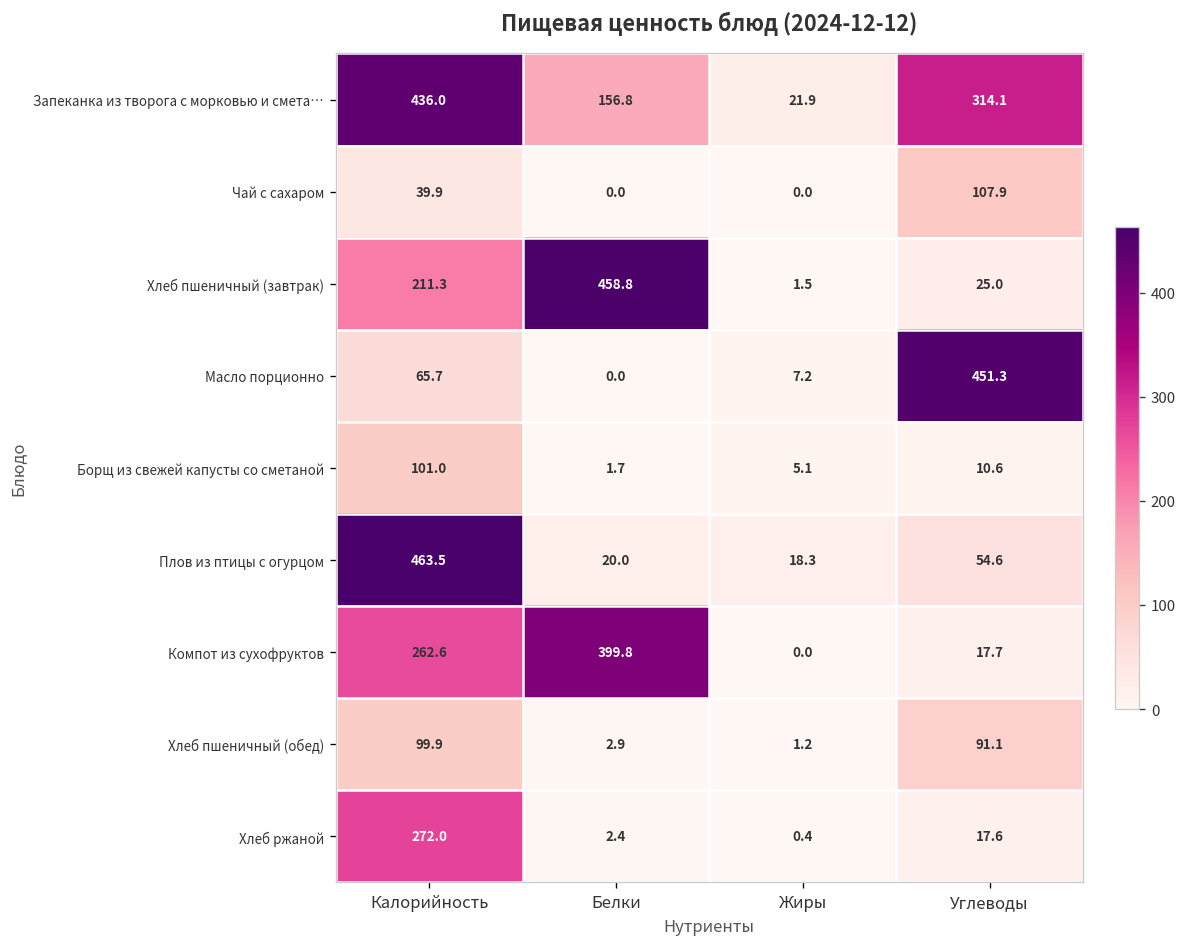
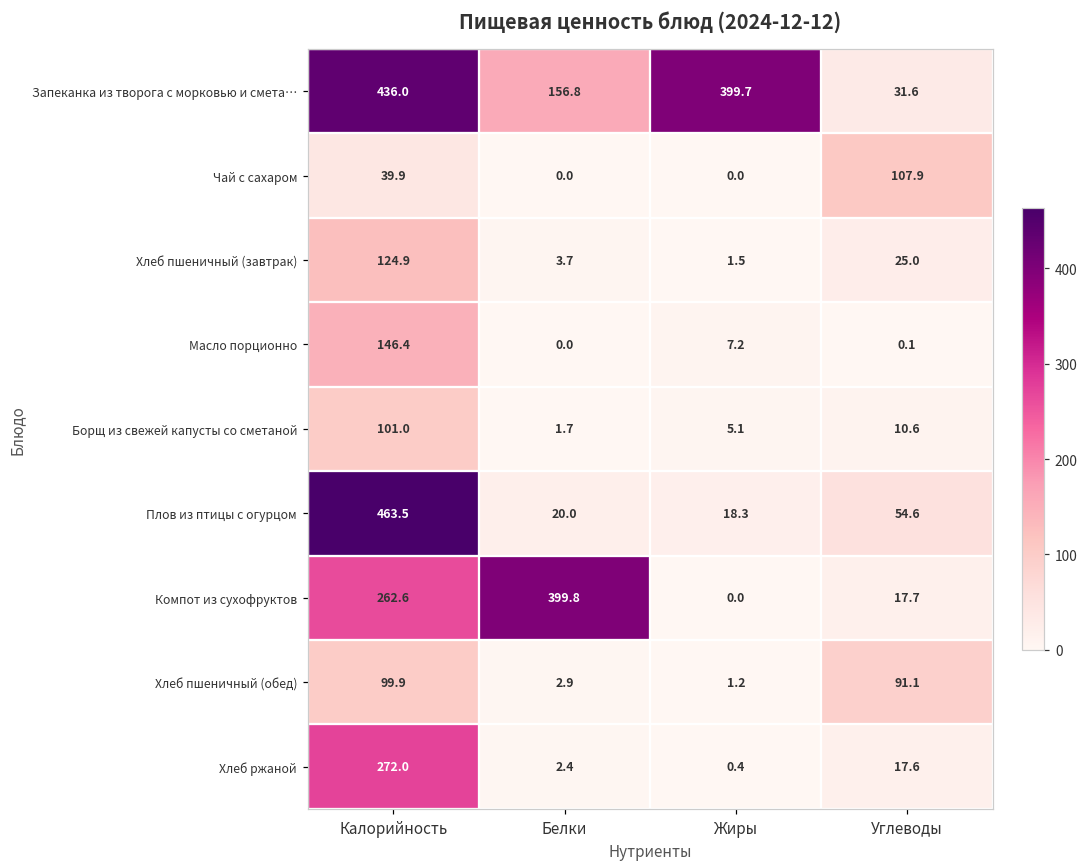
Запеканка из творога с морковью и смета…, Жиры: 21.9 -> 399.7
Запеканка из творога с морковью и смета…, Углеводы: 314.1 -> 31.6
Хлеб пшеничный (завтрак), Калорийность: 211.3 -> 124.9
Хлеб пшеничный (завтрак), Белки: 458.8 -> 3.7
Масло порционно, Калорийность: 65.7 -> 146.4
Масло порционно, Углеводы: 451.3 -> 0.1
